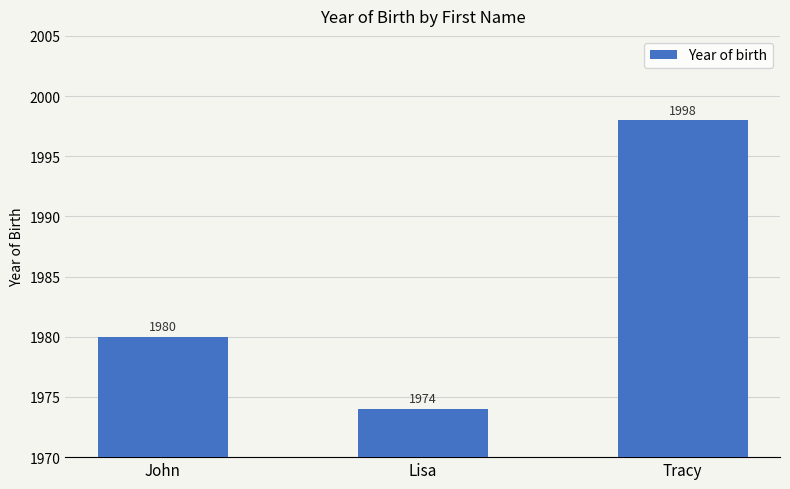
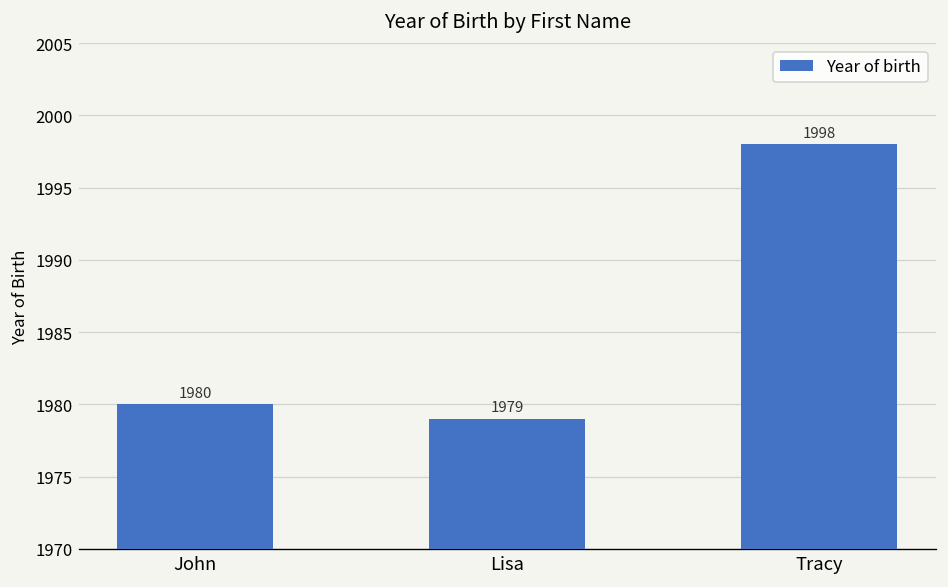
Lisa: 1974 -> 1979
